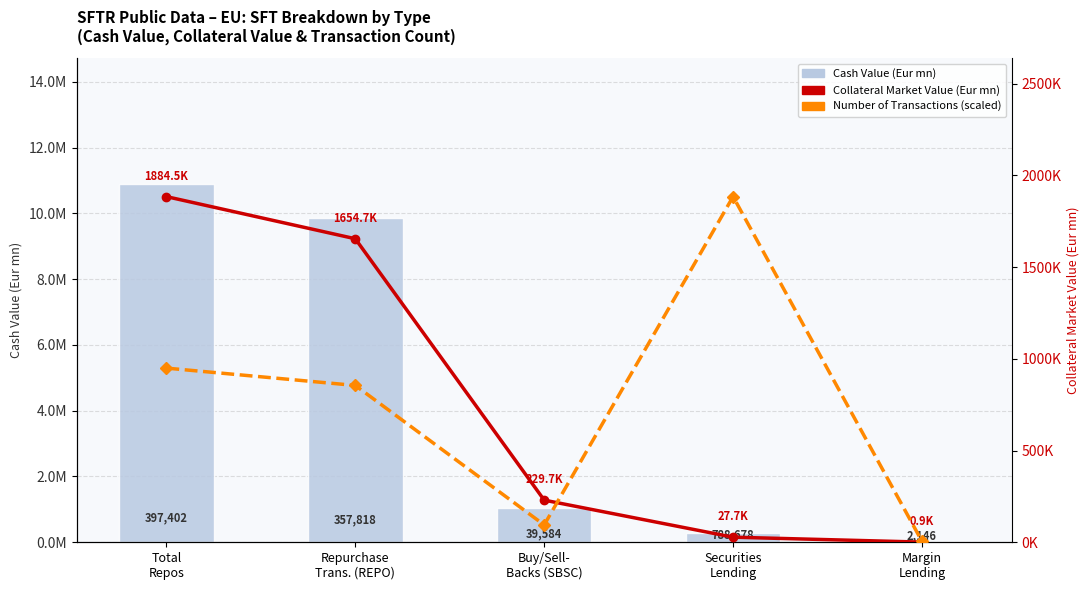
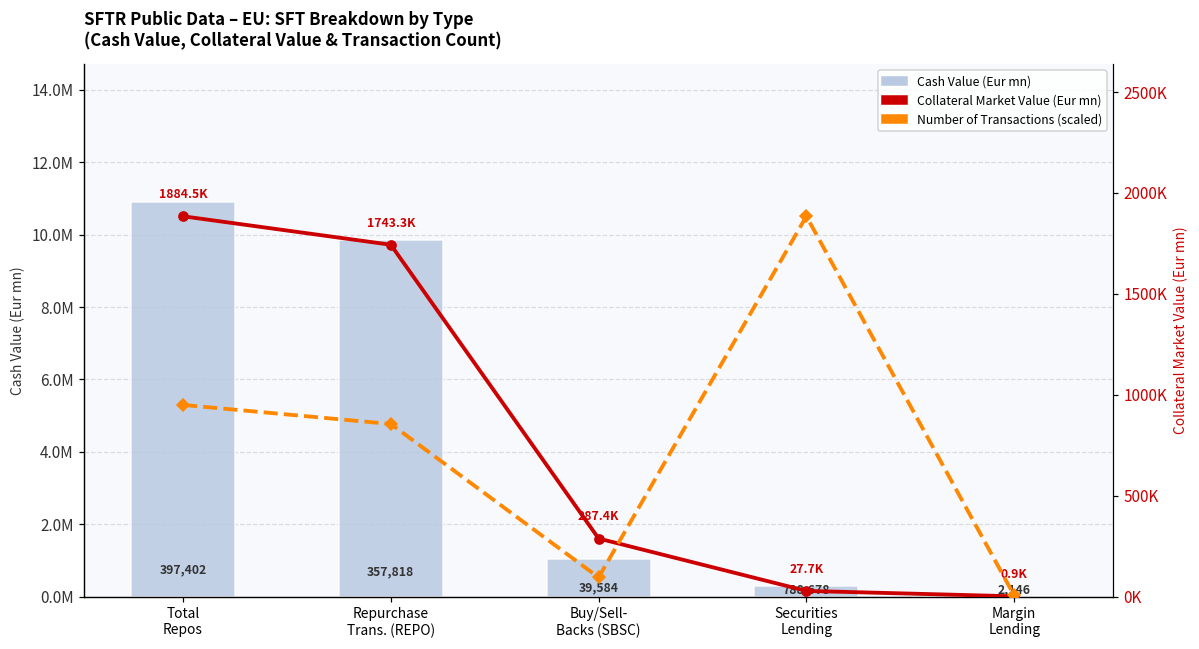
Collateral Market Value (Eur mn), Repurchase Trans. (REPO): 1654.7K -> 1743.3K
Collateral Market Value (Eur mn), Buy/Sell- Backs (SBSC): 229.7K -> 287.4K
